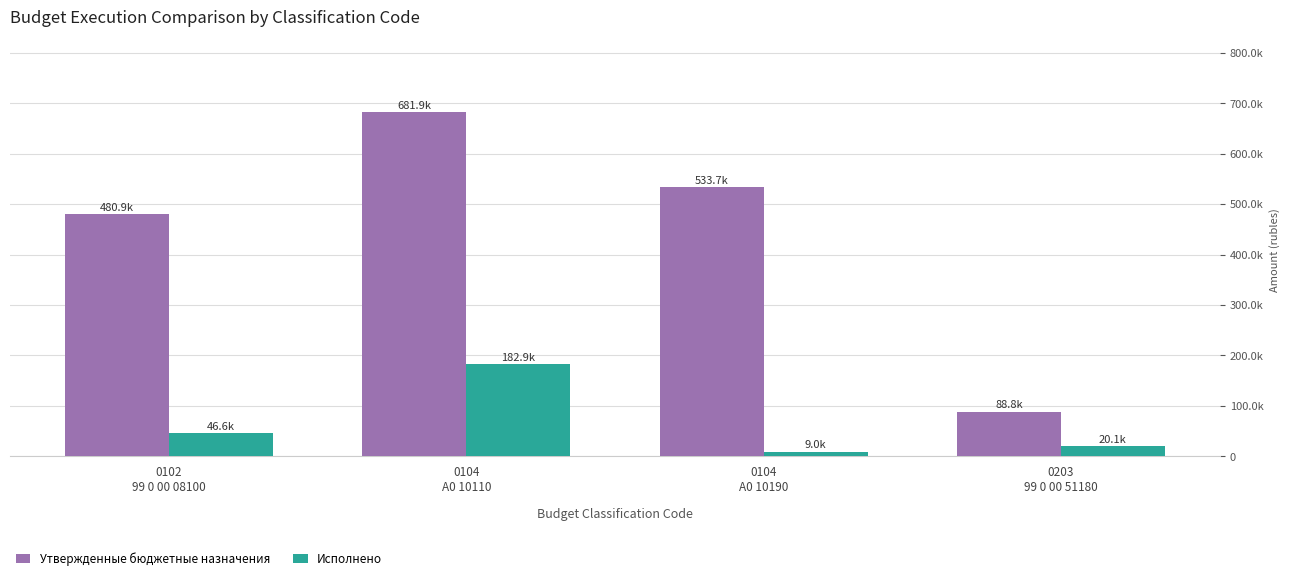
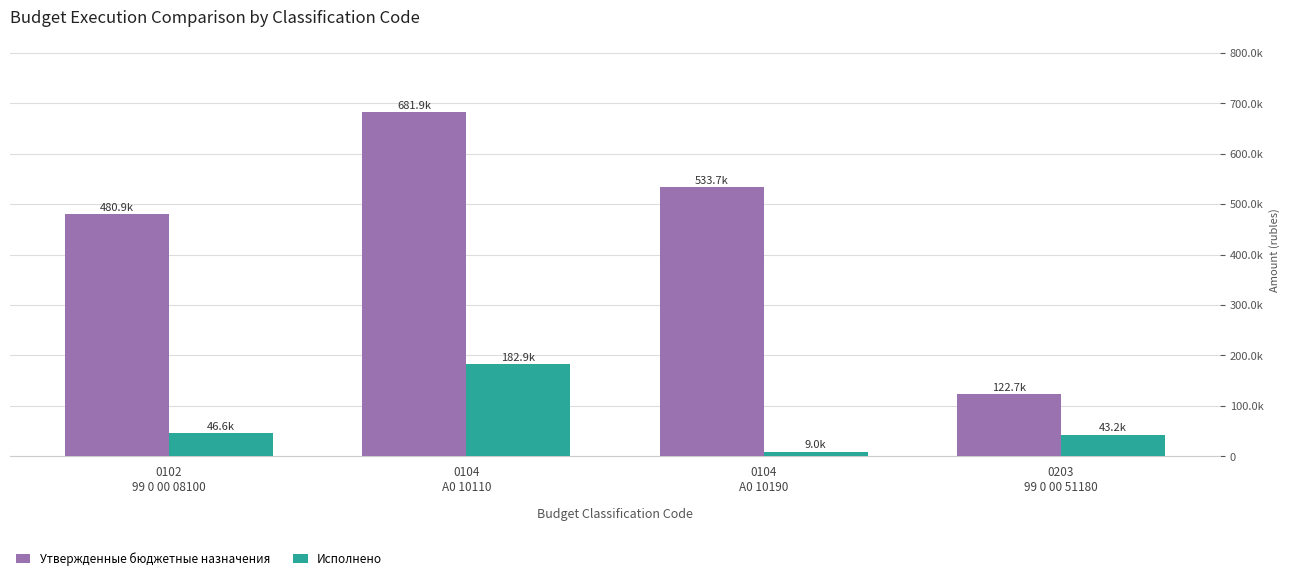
Утвержденные бюджетные назначения, 0203 99 0 00 51180: 88.8k -> 122.7k
Исполнено, 0203 99 0 00 51180: 20.1k -> 43.2k
